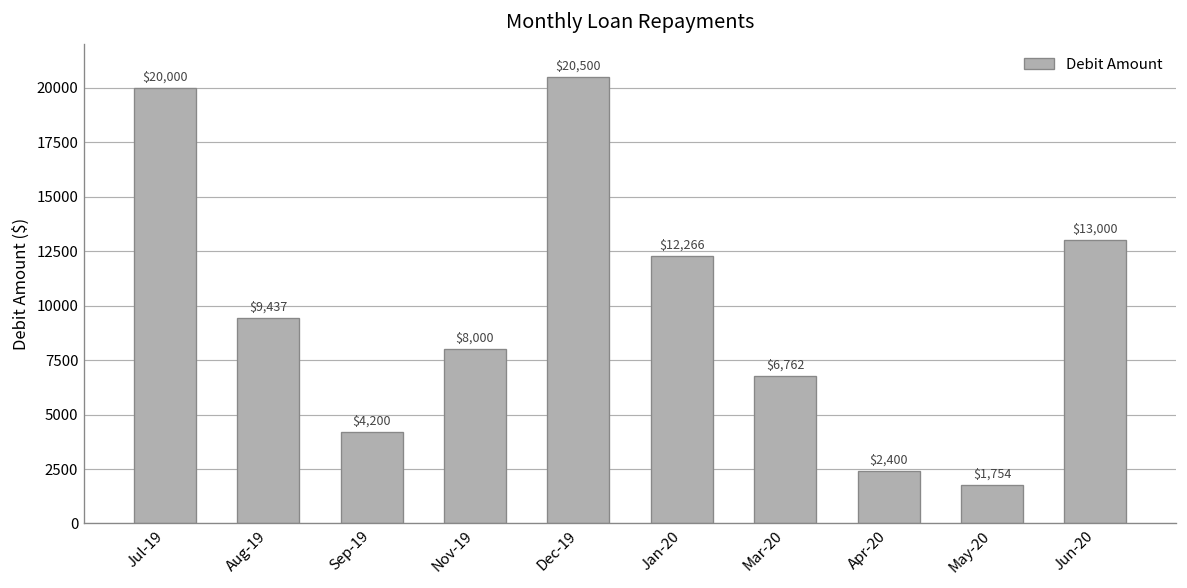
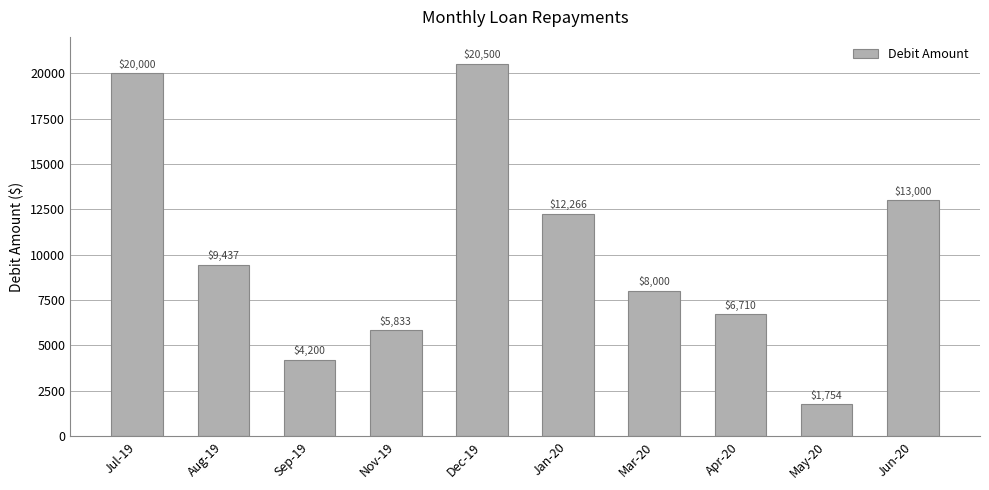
Nov-19: $8,000 -> $5,833
Mar-20: $6,762 -> $8,000
Apr-20: $2,400 -> $6,710
